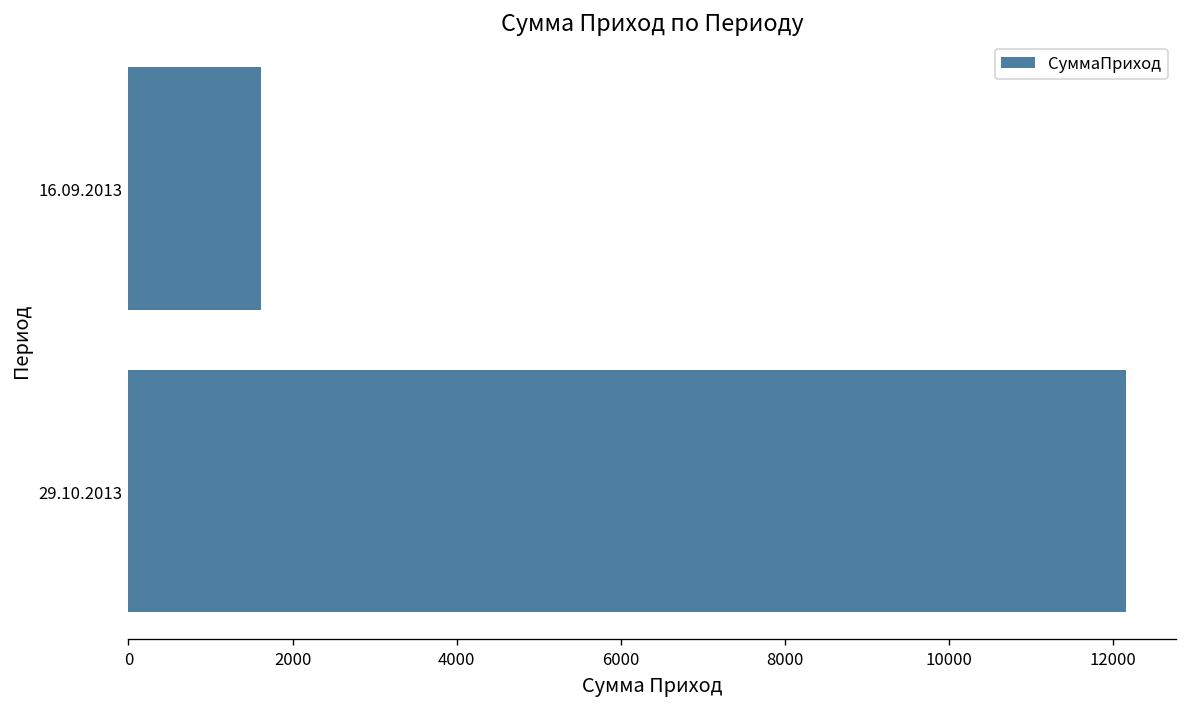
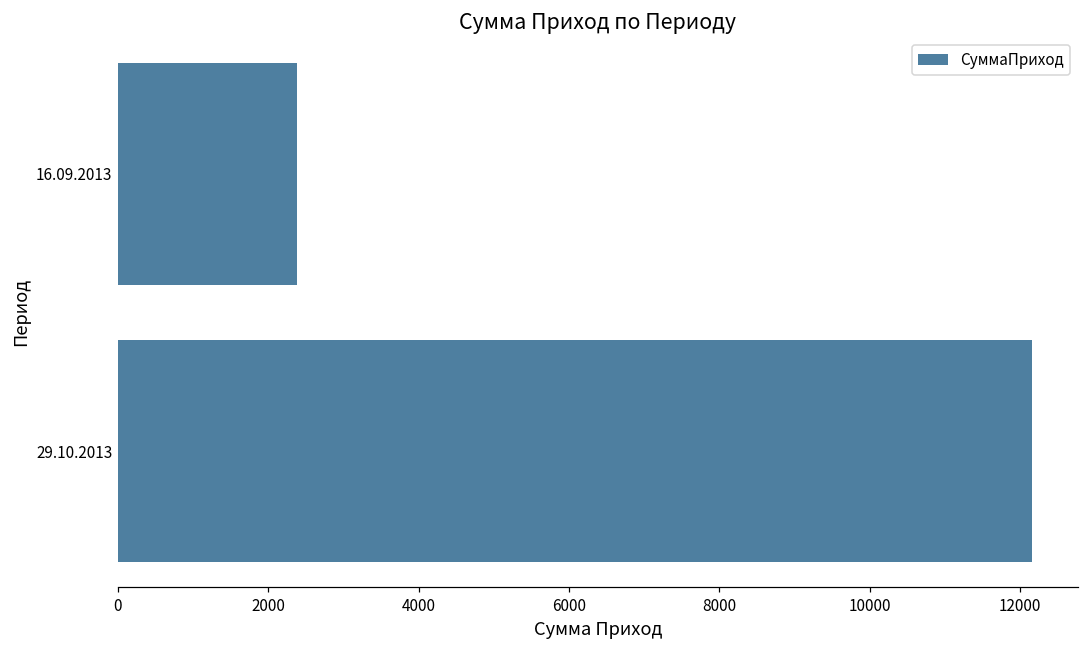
16.09.2013: 1600 -> 2400
